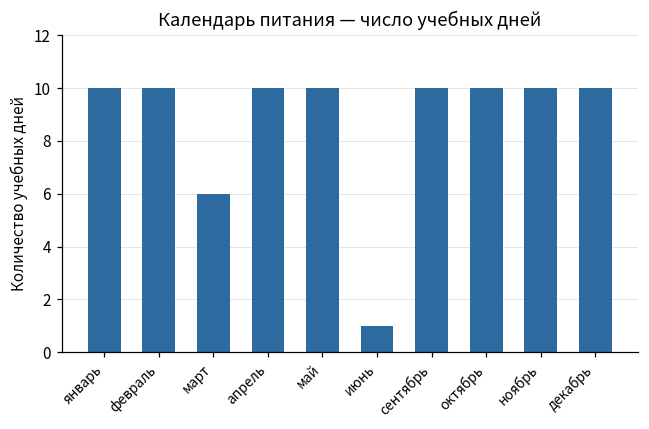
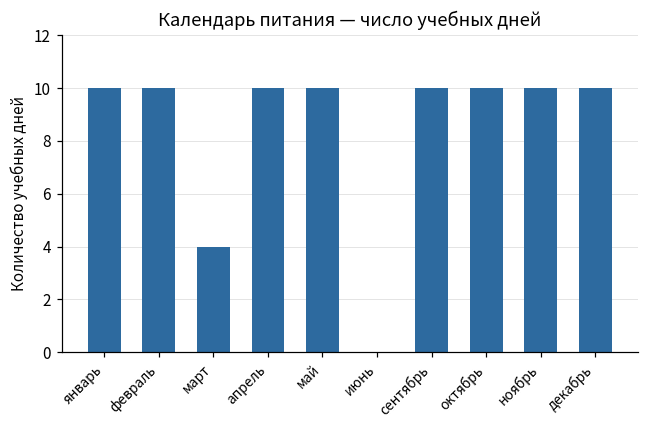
март: 6 -> 4
июнь: 1 -> 0
